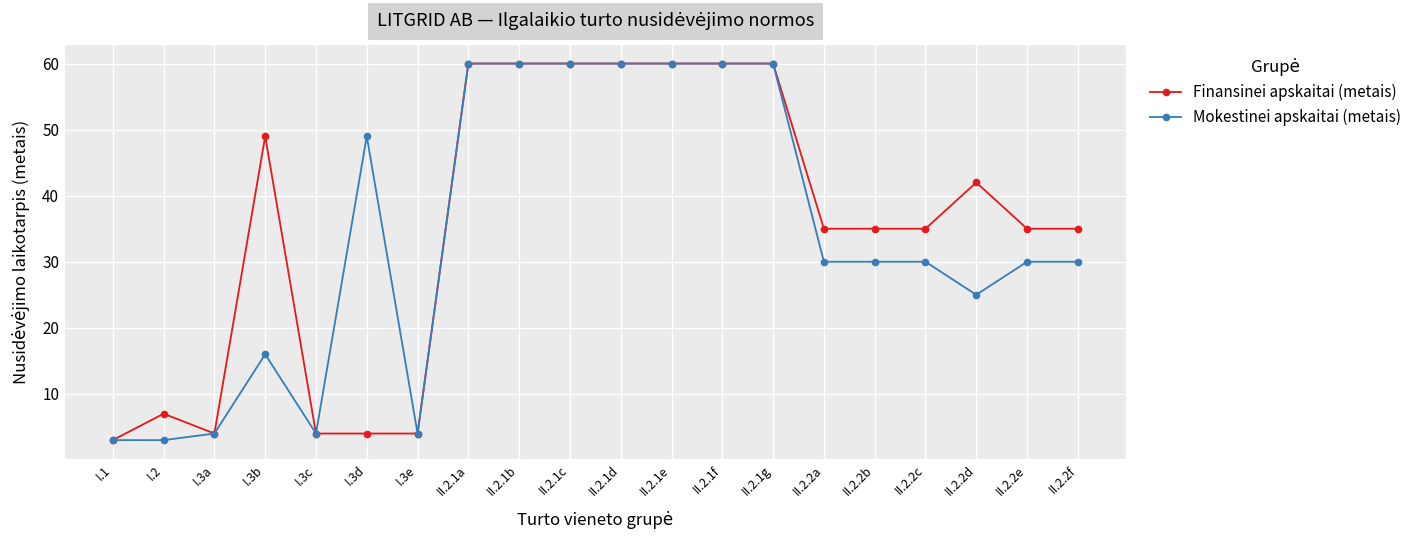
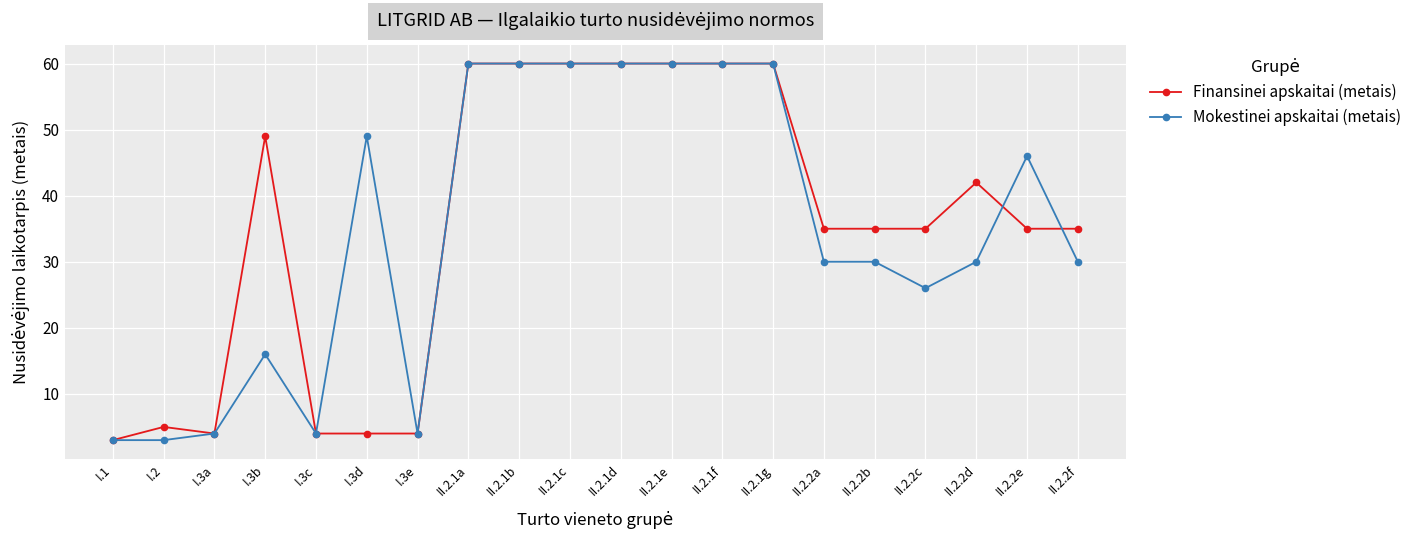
Finansinei apskaitai (metais), I.2: 7 -> 5
Mokestinei apskaitai (metais), II.2.2c: 30 -> 26
Mokestinei apskaitai (metais), II.2.2d: 25 -> 30
Mokestinei apskaitai (metais), II.2.2e: 30 -> 46
